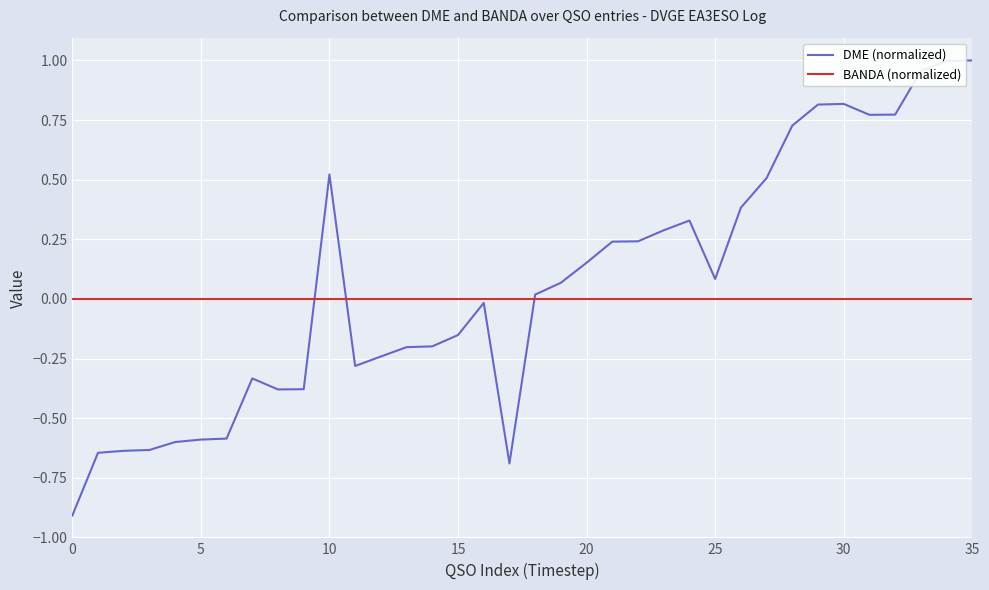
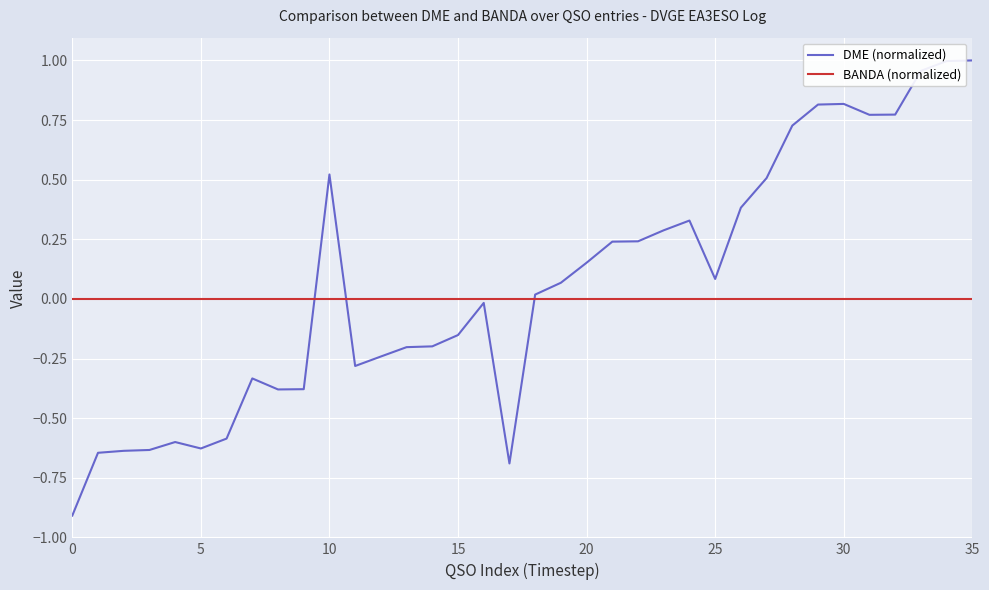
DME (normalized), 5: -0.59 -> -0.63
